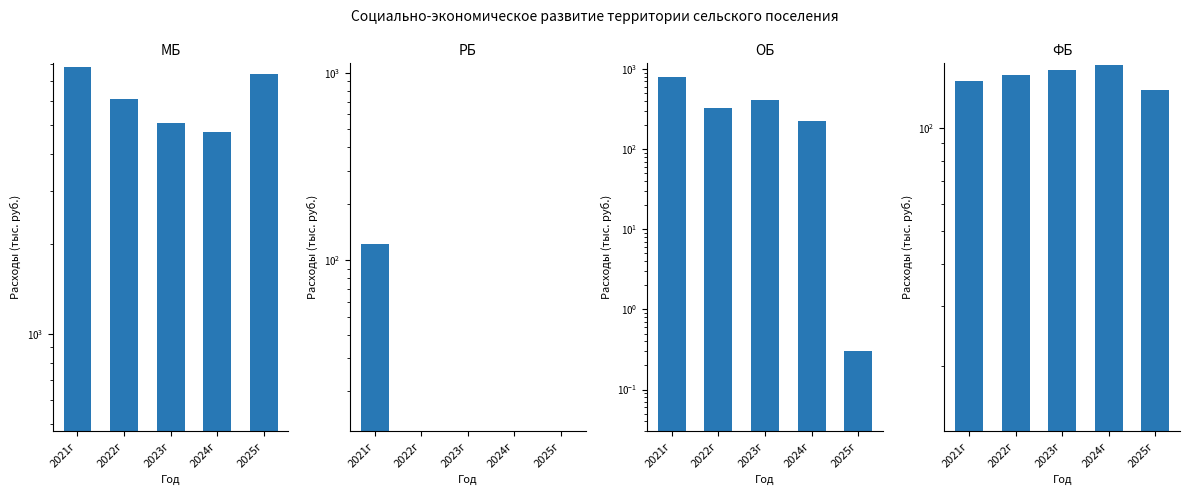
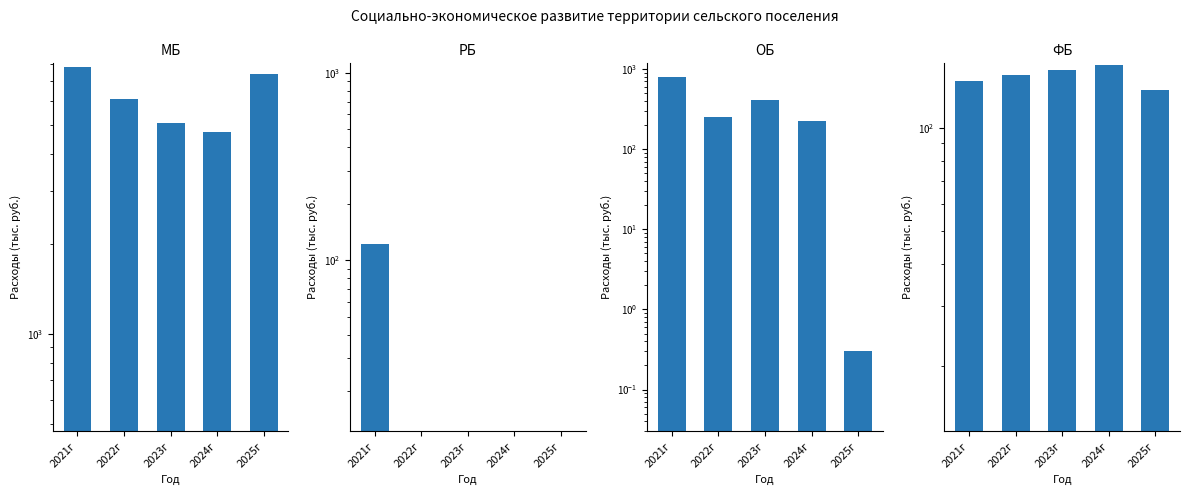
ОБ, 2022г: 330 -> 250
